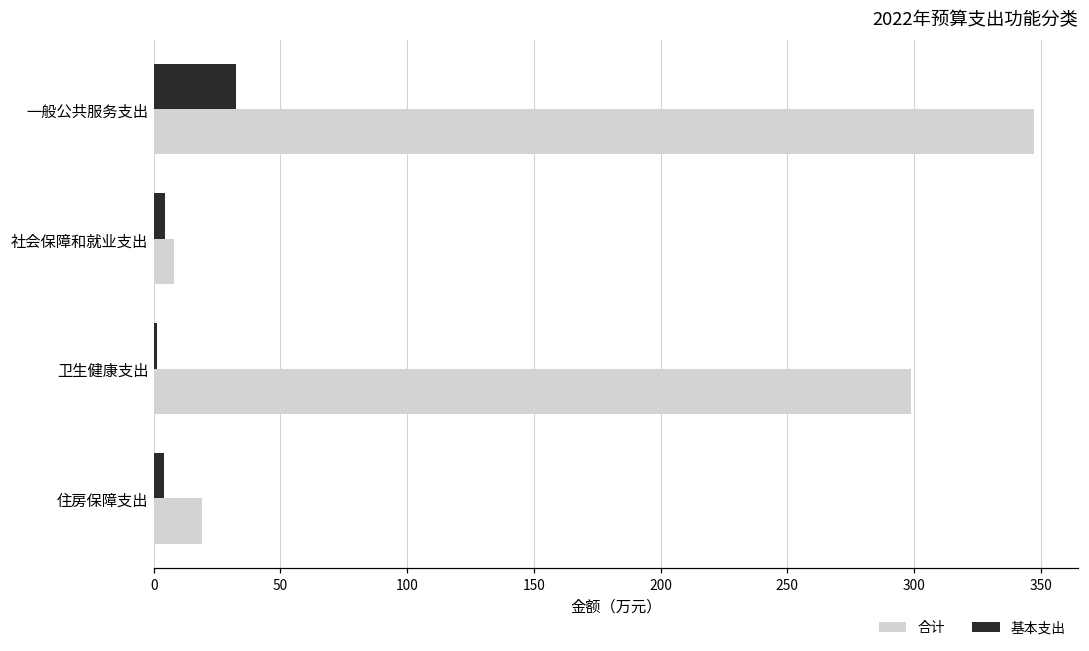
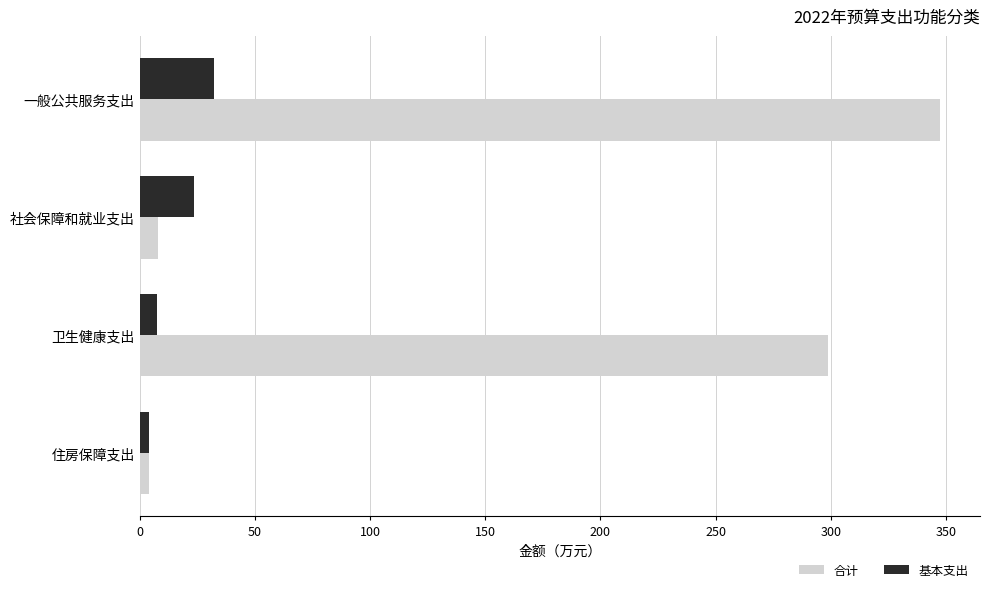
基本支出, 社会保障和就业支出: 4 -> 23
基本支出, 卫生健康支出: 1 -> 7
合计, 住房保障支出: 19 -> 4
